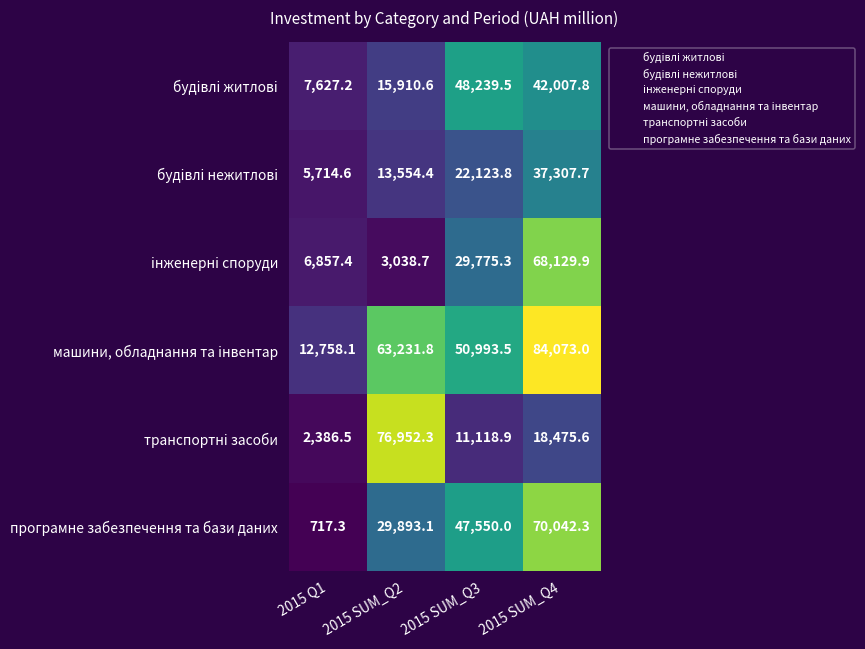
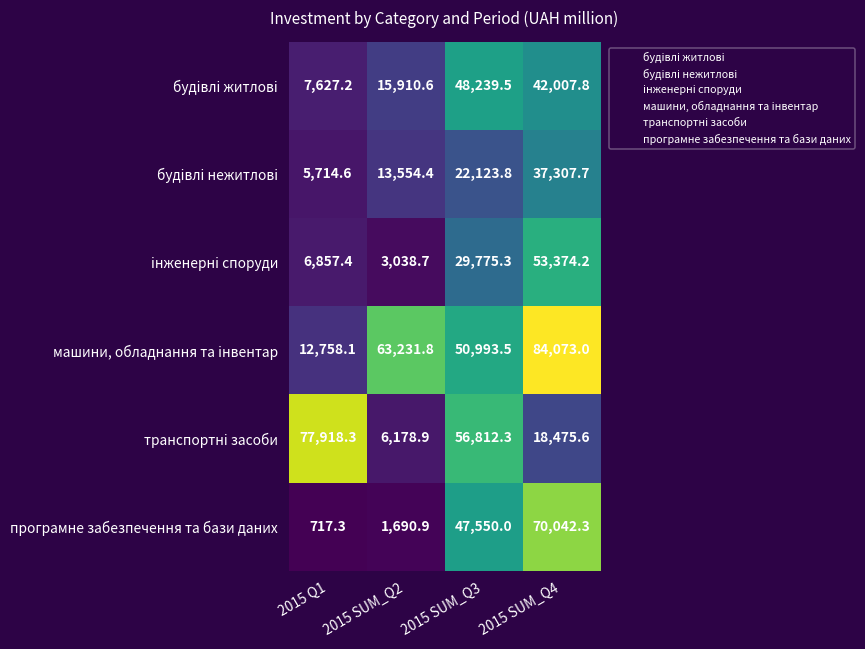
інженерні споруди, 2015 SUM_Q4: 68,129.9 -> 53,374.2
транспортні засоби, 2015 Q1: 2,386.5 -> 77,918.3
транспортні засоби, 2015 SUM_Q2: 76,952.3 -> 6,178.9
транспортні засоби, 2015 SUM_Q3: 11,118.9 -> 56,812.3
програмне забезпечення та бази даних, 2015 SUM_Q2: 29,893.1 -> 1,690.9
